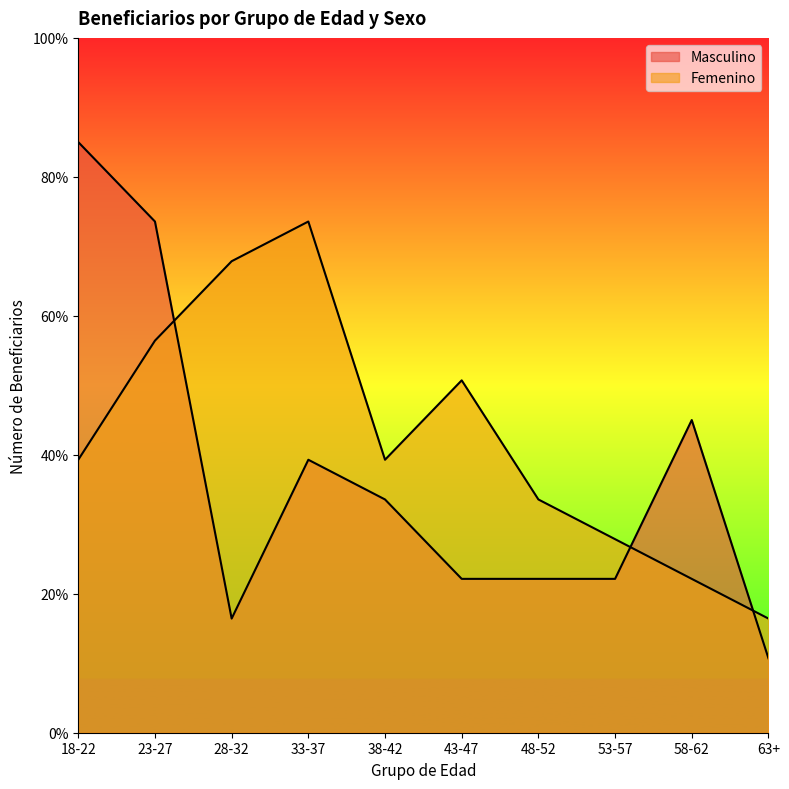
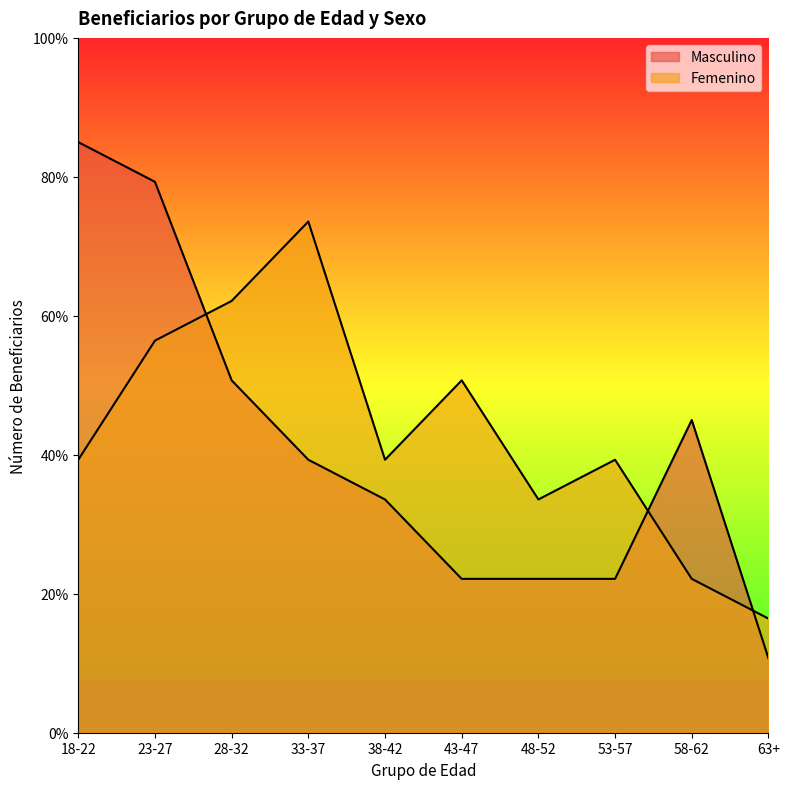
Masculino, 23-27: 74% -> 79%
Masculino, 28-32: 16% -> 51%
Femenino, 28-32: 68% -> 62%
Femenino, 53-57: 28% -> 39%
